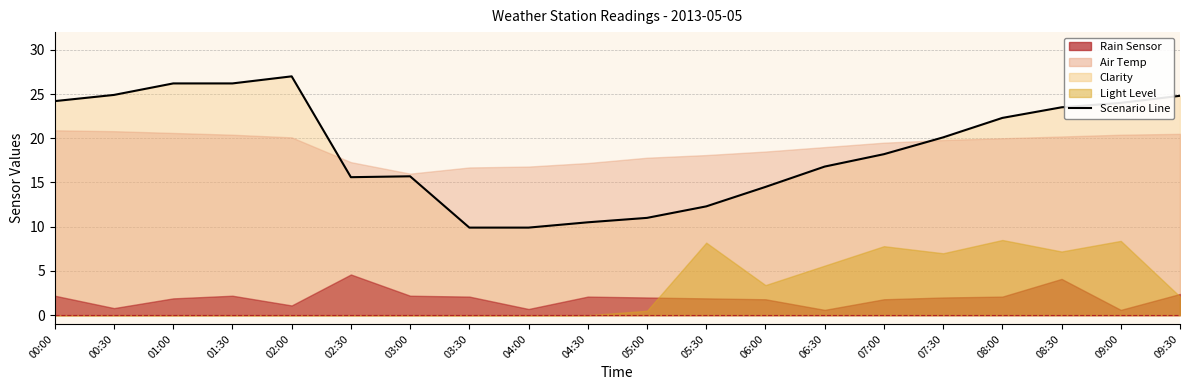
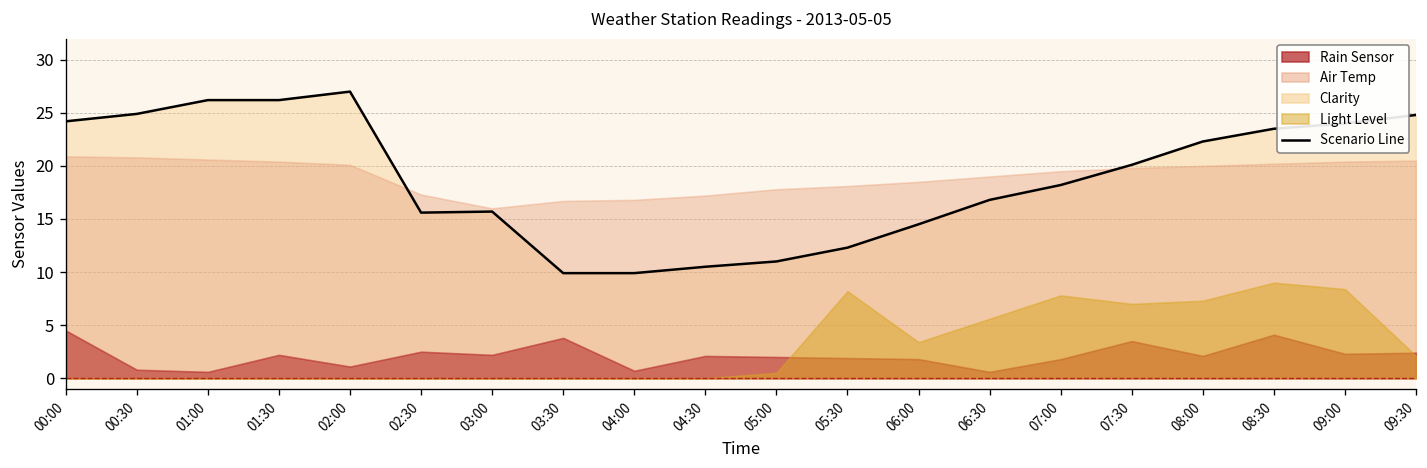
Rain Sensor, 00:00: 2 -> 5
Rain Sensor, 01:00: 2 -> 1
Rain Sensor, 02:30: 5 -> 3
Rain Sensor, 03:30: 2 -> 4
Rain Sensor, 07:30: 2 -> 4
Light Level, 08:00: 9 -> 7
Light Level, 08:30: 7 -> 9
Rain Sensor, 09:00: 1 -> 2
